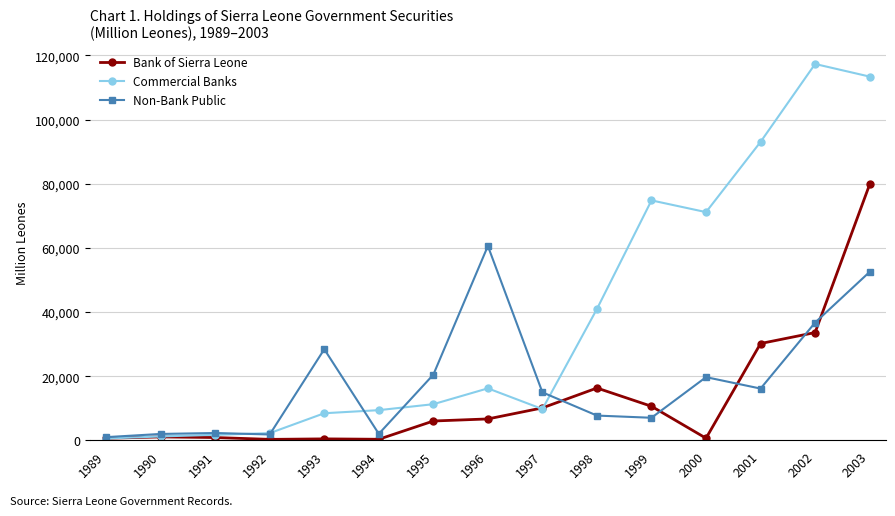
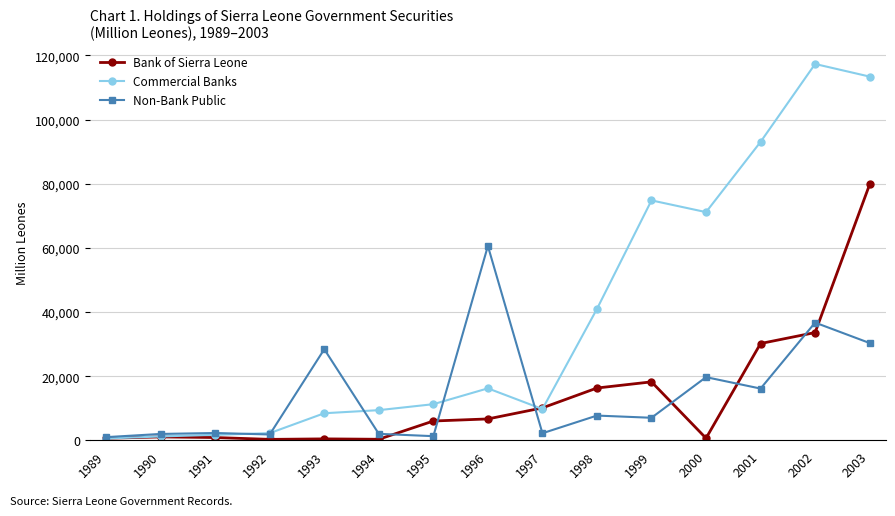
Non-Bank Public, 1995: 20,000 -> 1,000
Non-Bank Public, 1997: 15,000 -> 2,000
Bank of Sierra Leone, 1999: 11,000 -> 18,000
Non-Bank Public, 2003: 53,000 -> 30,000
